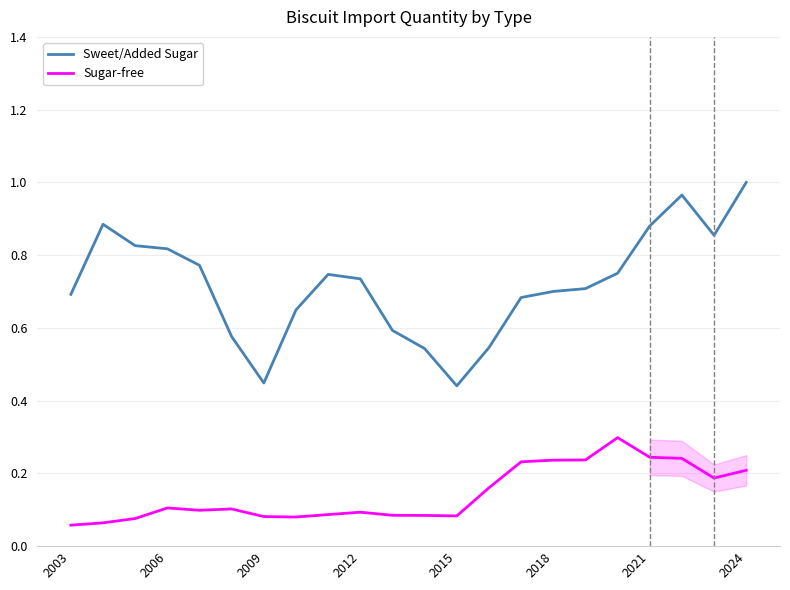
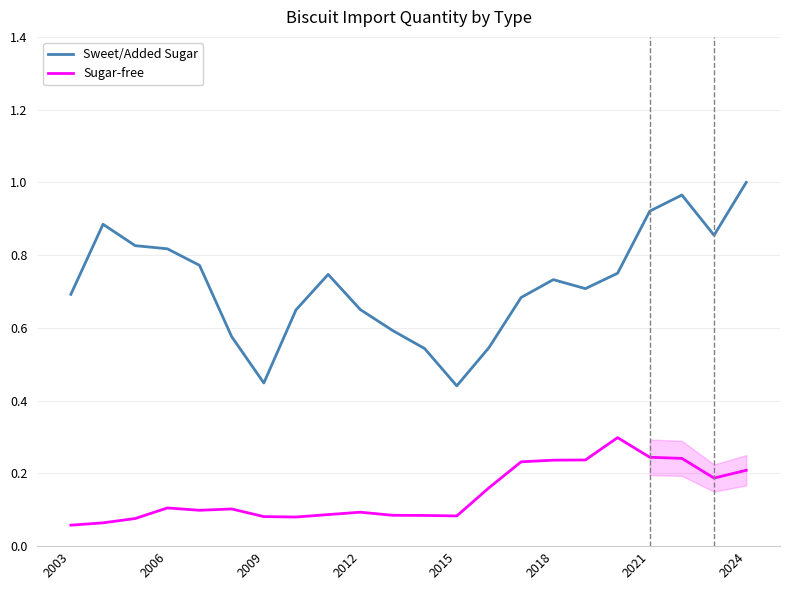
Sweet/Added Sugar, 2012: 0.73 -> 0.65
Sweet/Added Sugar, 2018: 0.70 -> 0.73
Sweet/Added Sugar, 2021: 0.88 -> 0.92
